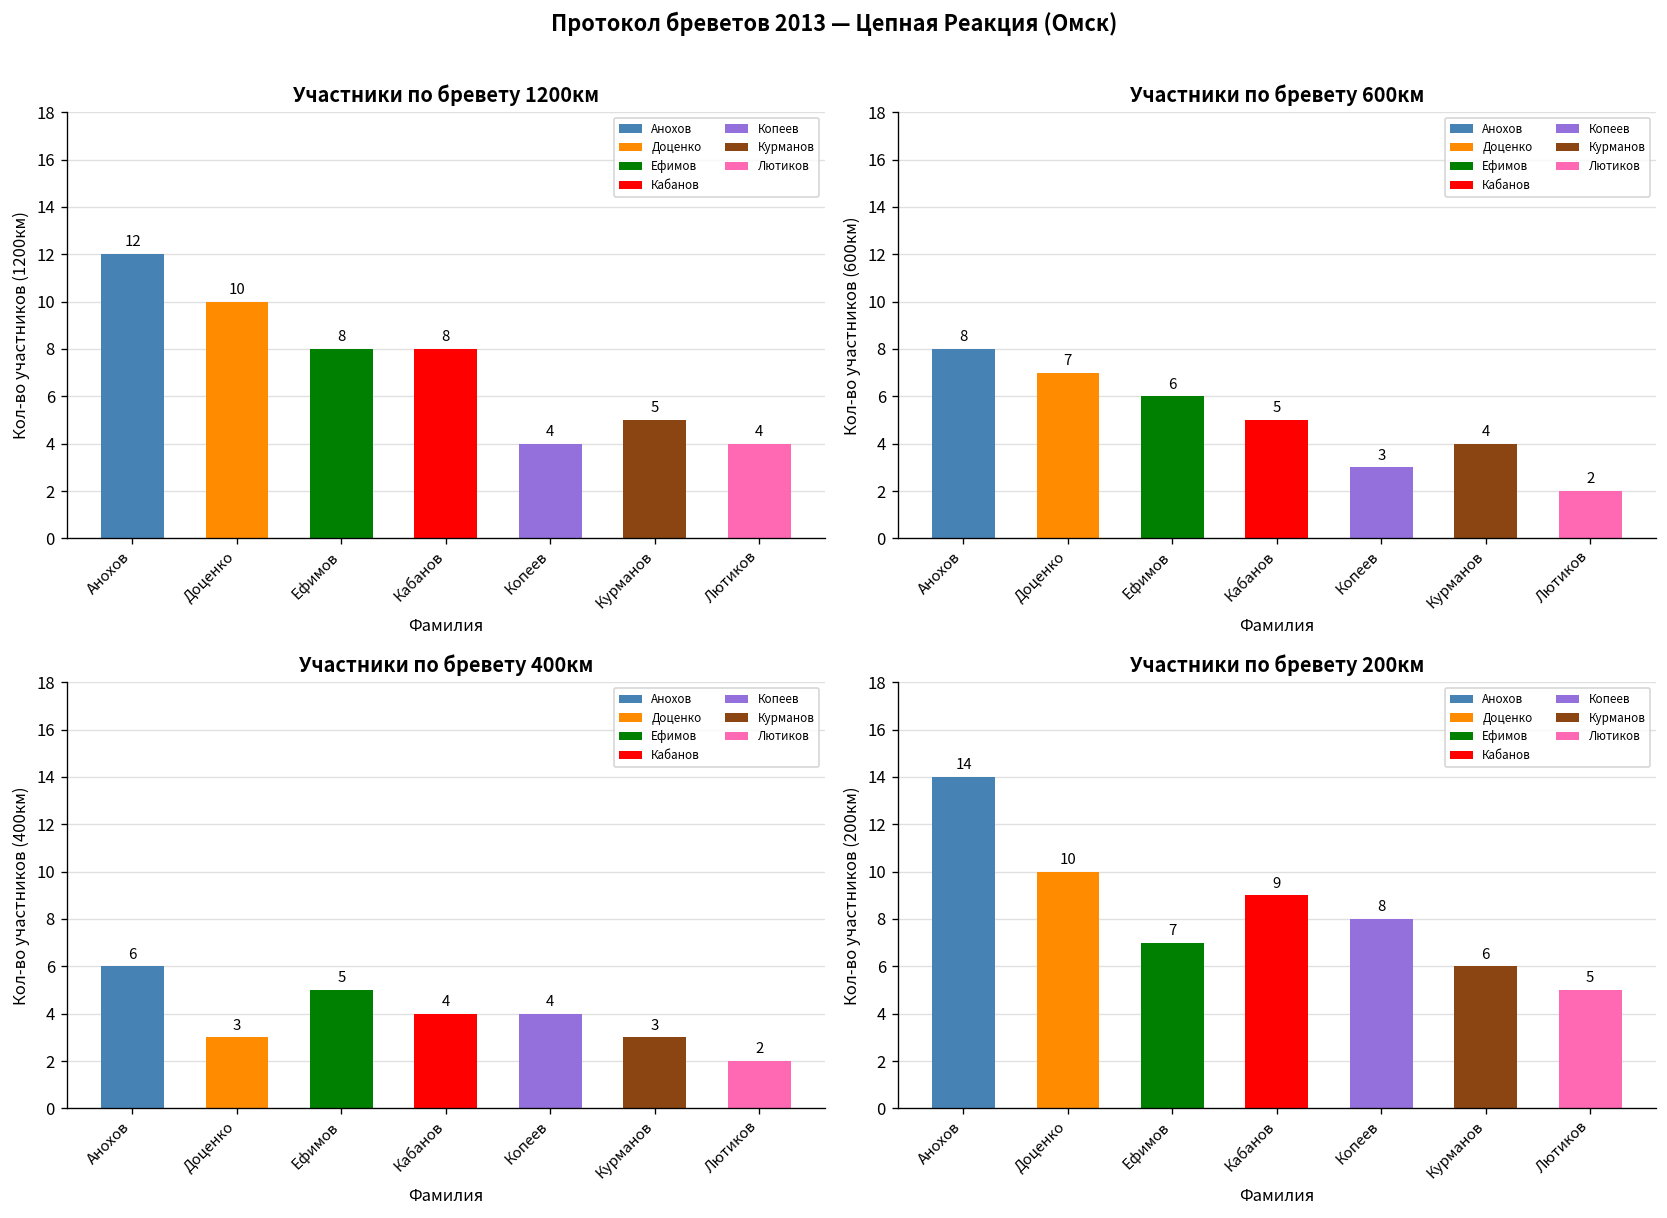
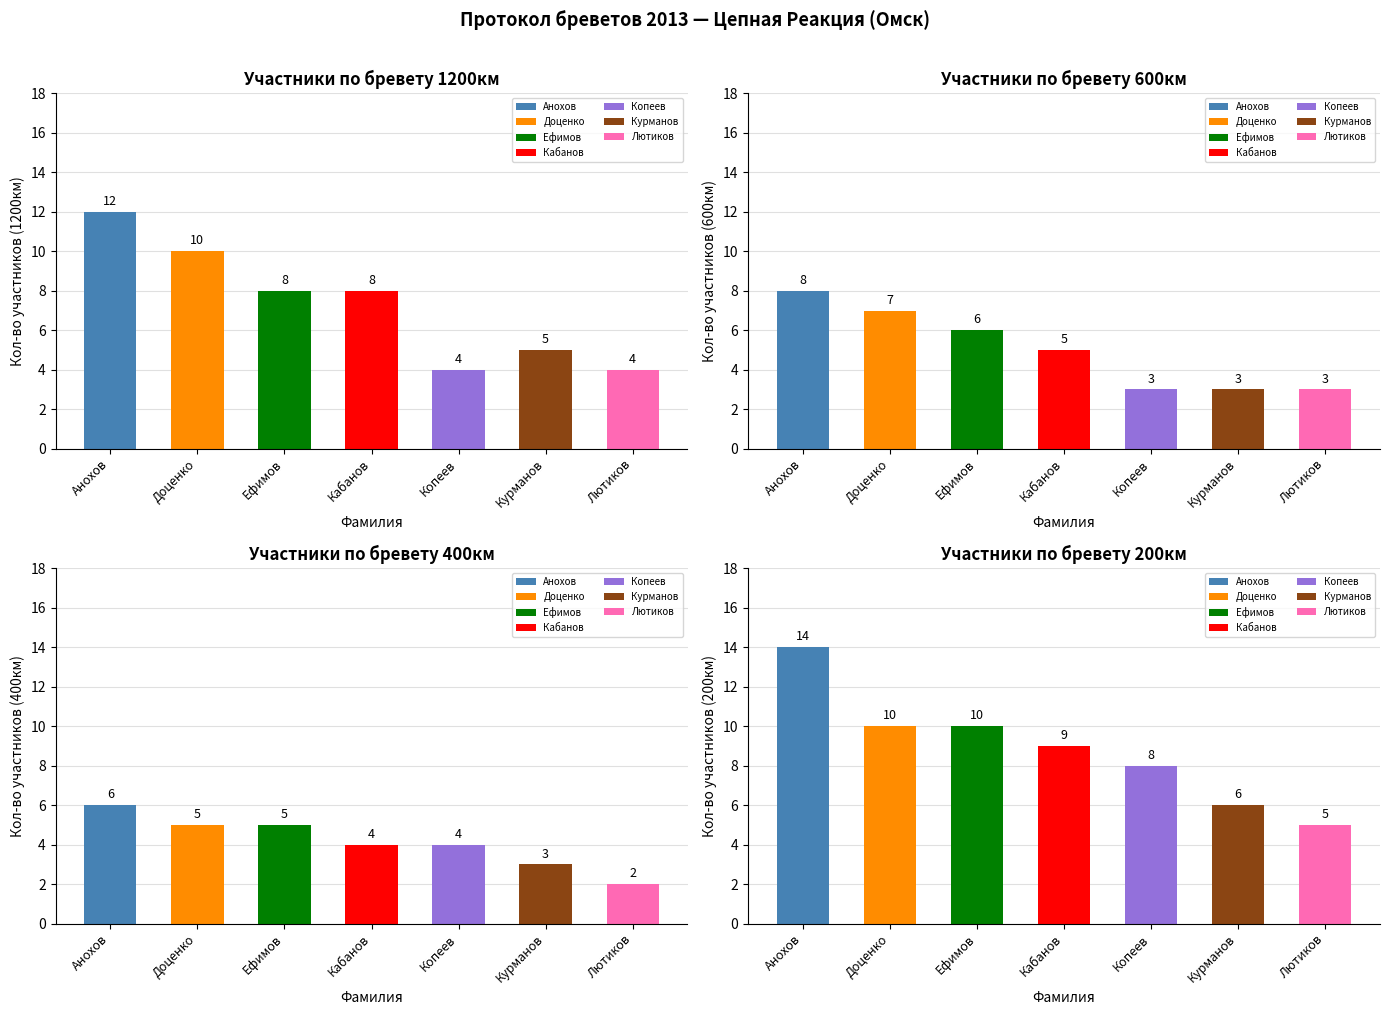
Участники по бревету 600км, Курманов: 4 -> 3
Участники по бревету 600км, Лютиков: 2 -> 3
Участники по бревету 400км, Доценко: 3 -> 5
Участники по бревету 200км, Ефимов: 7 -> 10
